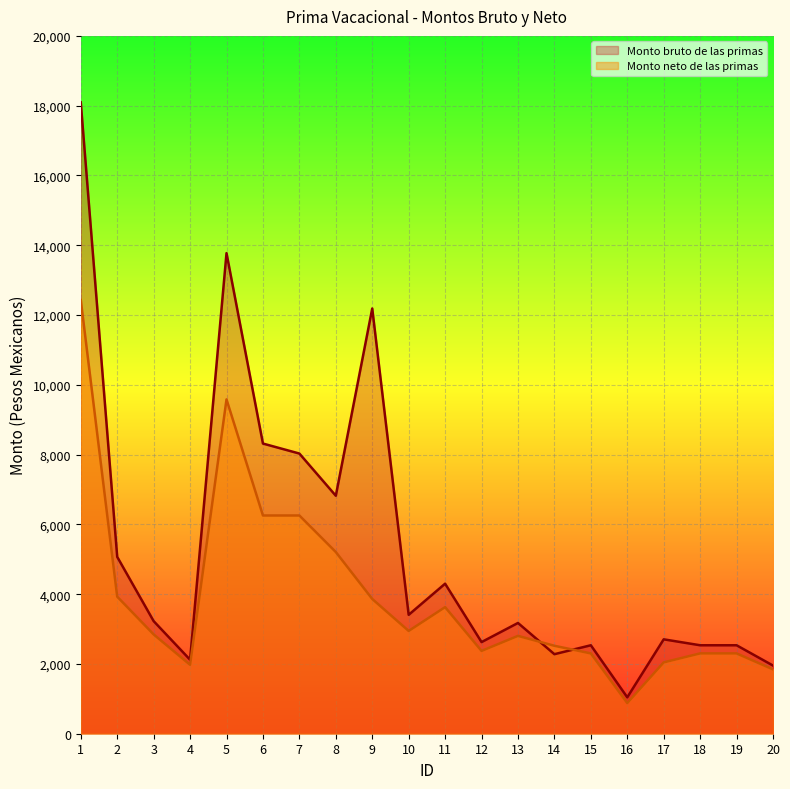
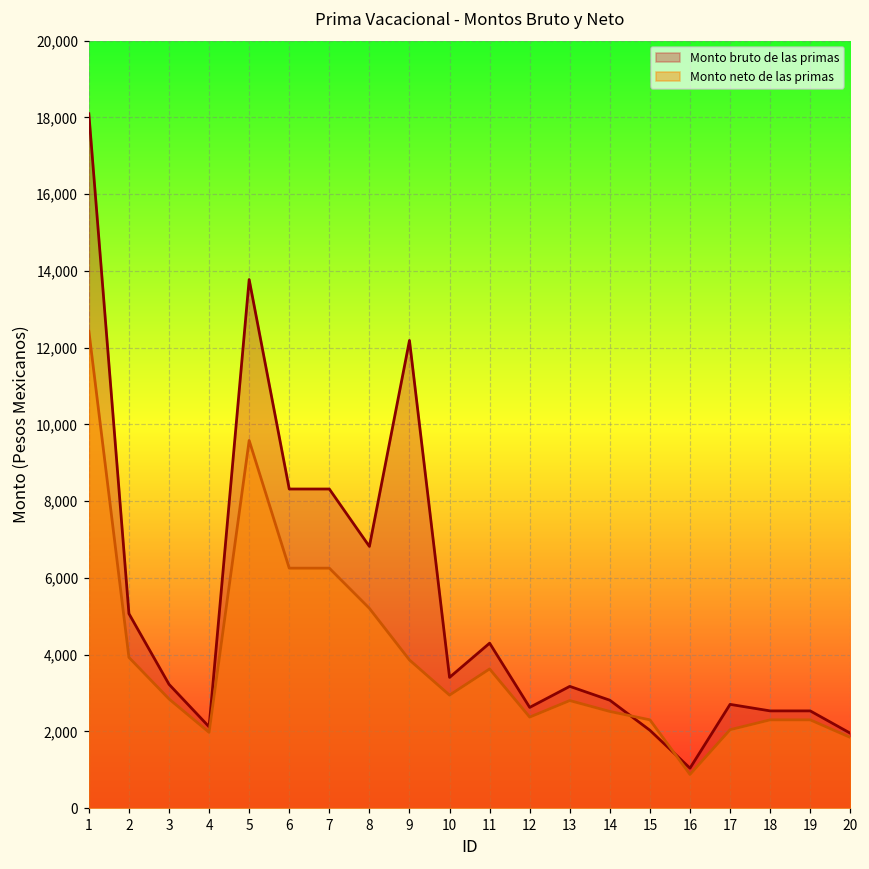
Monto bruto de las primas, 7: 8,000 -> 8,300
Monto bruto de las primas, 14: 2,300 -> 2,800
Monto bruto de las primas, 15: 2,500 -> 2,000
